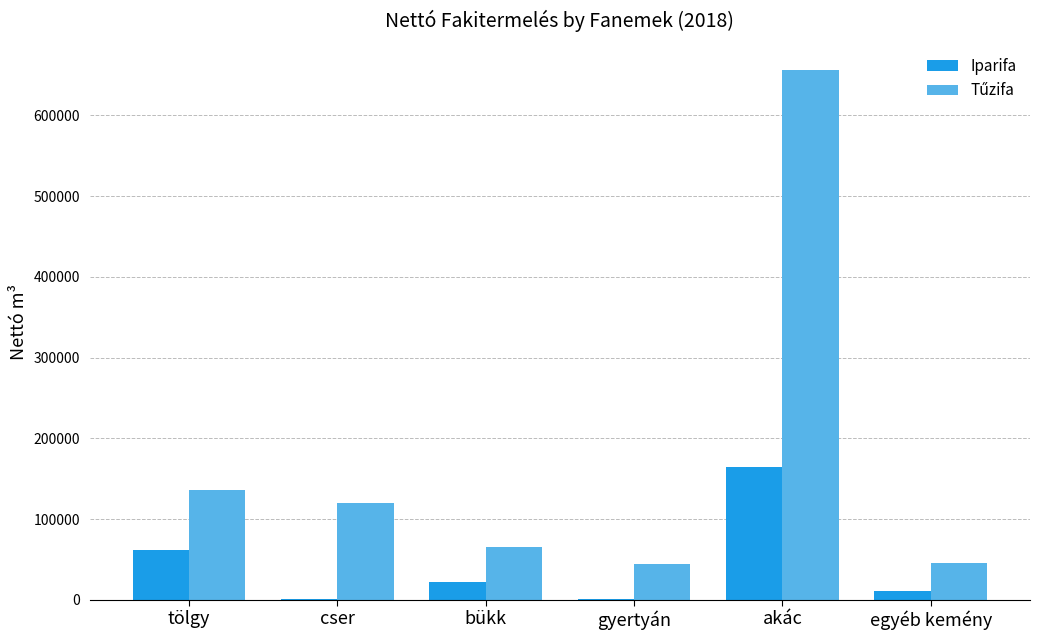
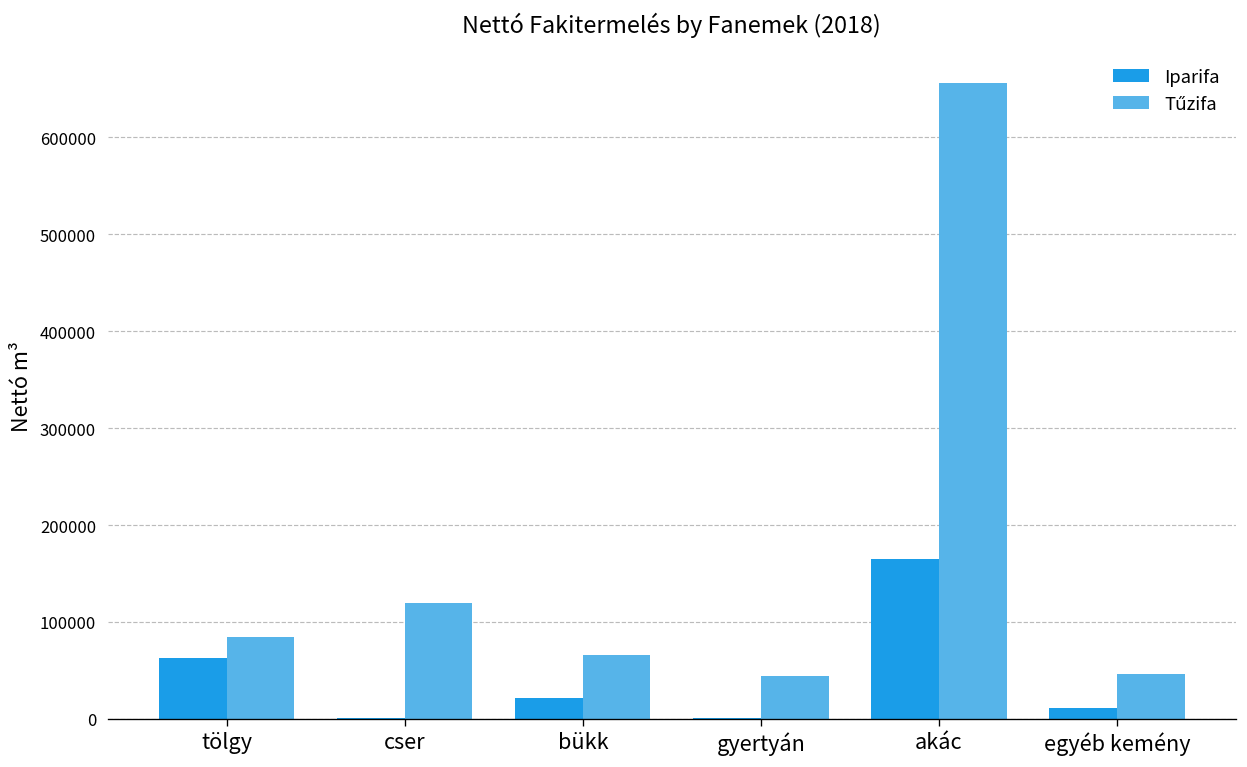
Tűzifa, tölgy: 140000 -> 80000
